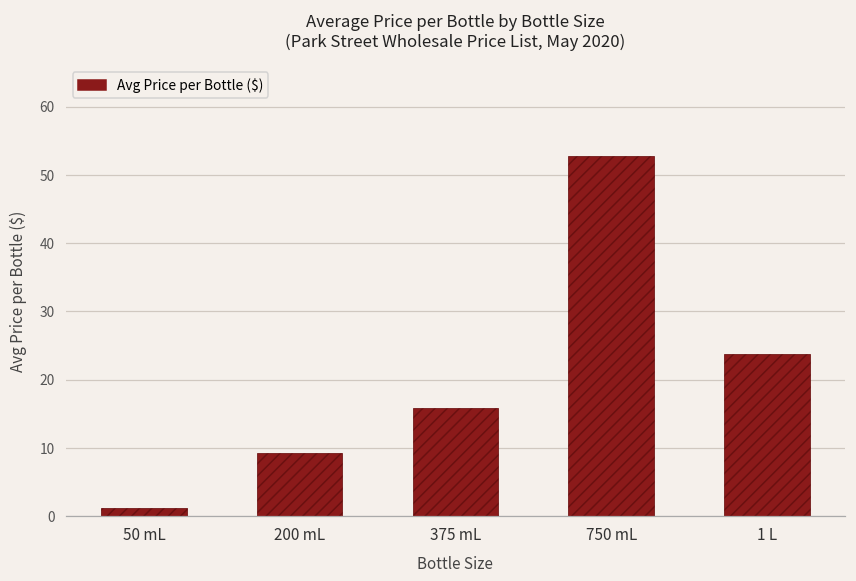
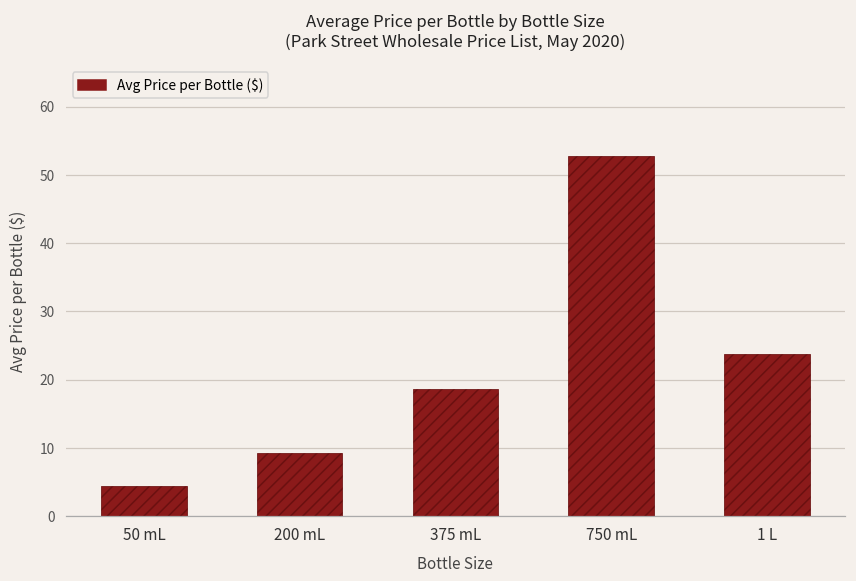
50 mL: 1 -> 4
375 mL: 16 -> 19
